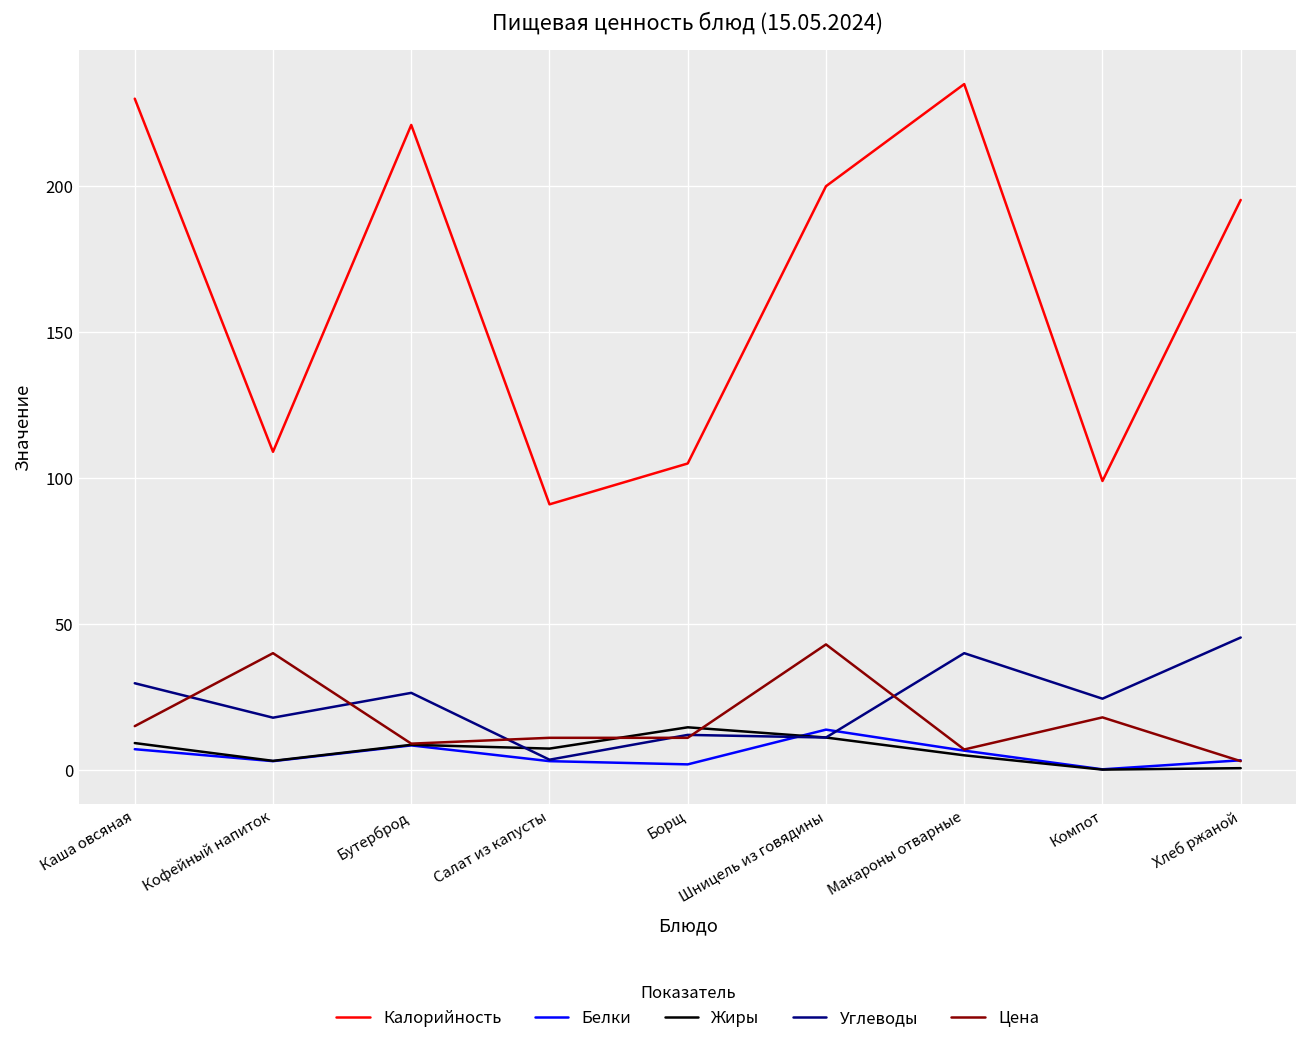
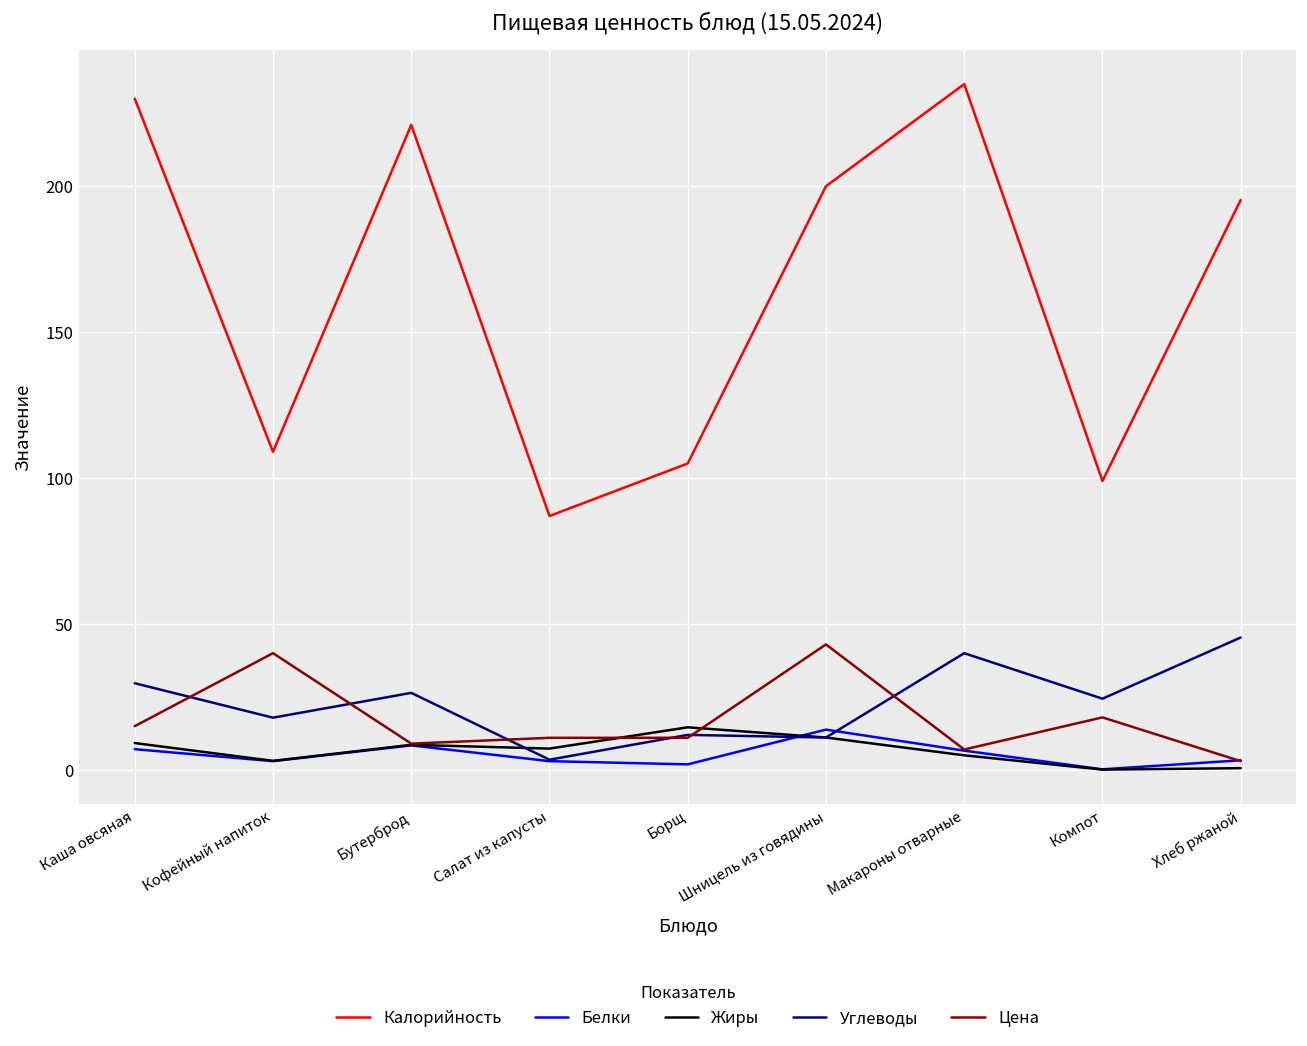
Калорийность, Салат из капусты: 91 -> 87
